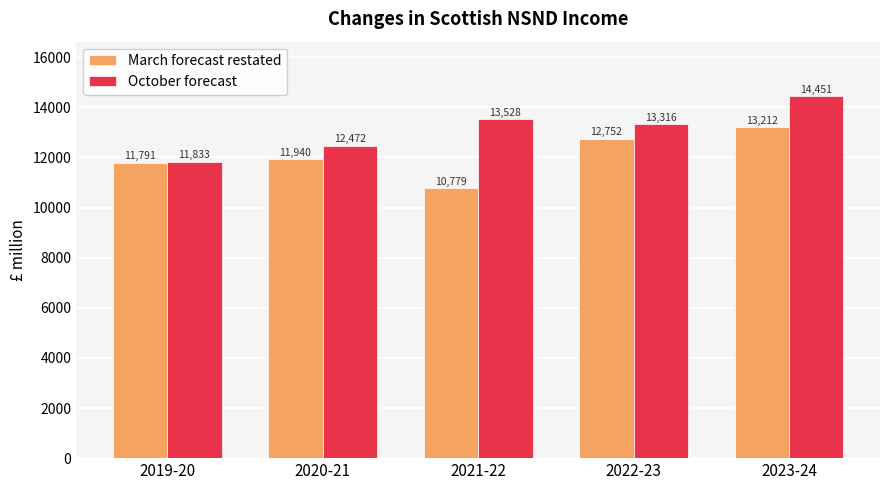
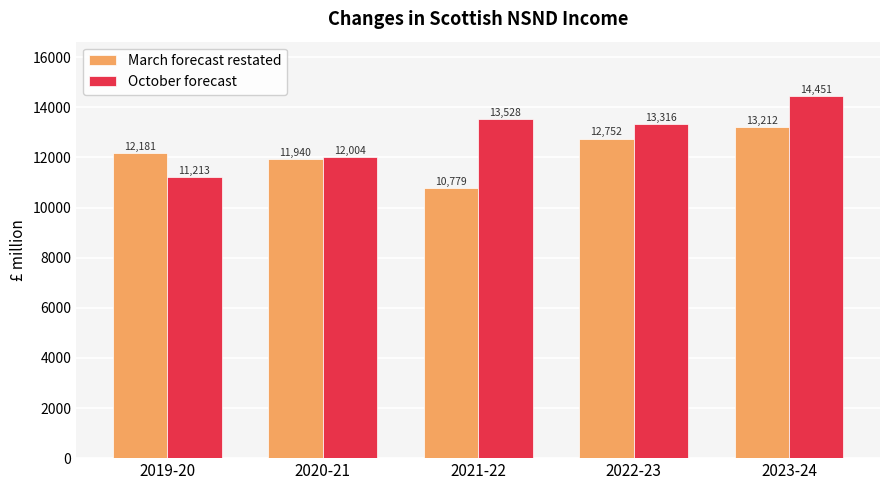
March forecast restated, 2019-20: 11,791 -> 12,181
October forecast, 2019-20: 11,833 -> 11,213
October forecast, 2020-21: 12,472 -> 12,004
